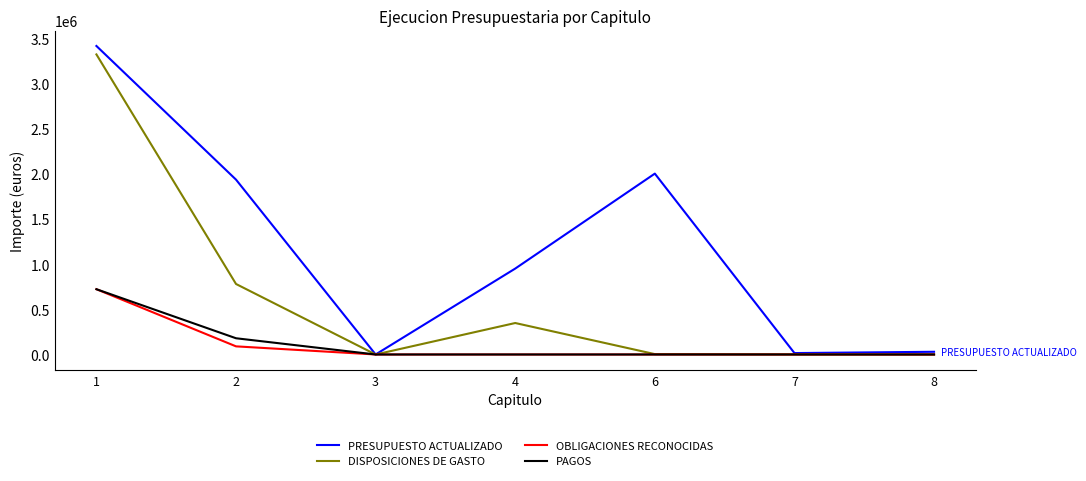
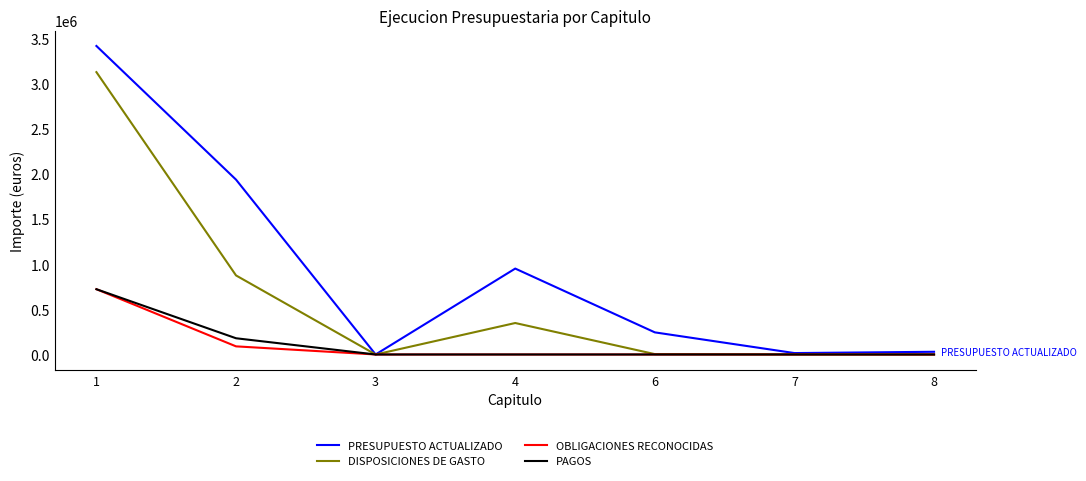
DISPOSICIONES DE GASTO, 1: 3300000 -> 3100000
DISPOSICIONES DE GASTO, 2: 800000 -> 900000
PRESUPUESTO ACTUALIZADO, 6: 2000000 -> 200000
